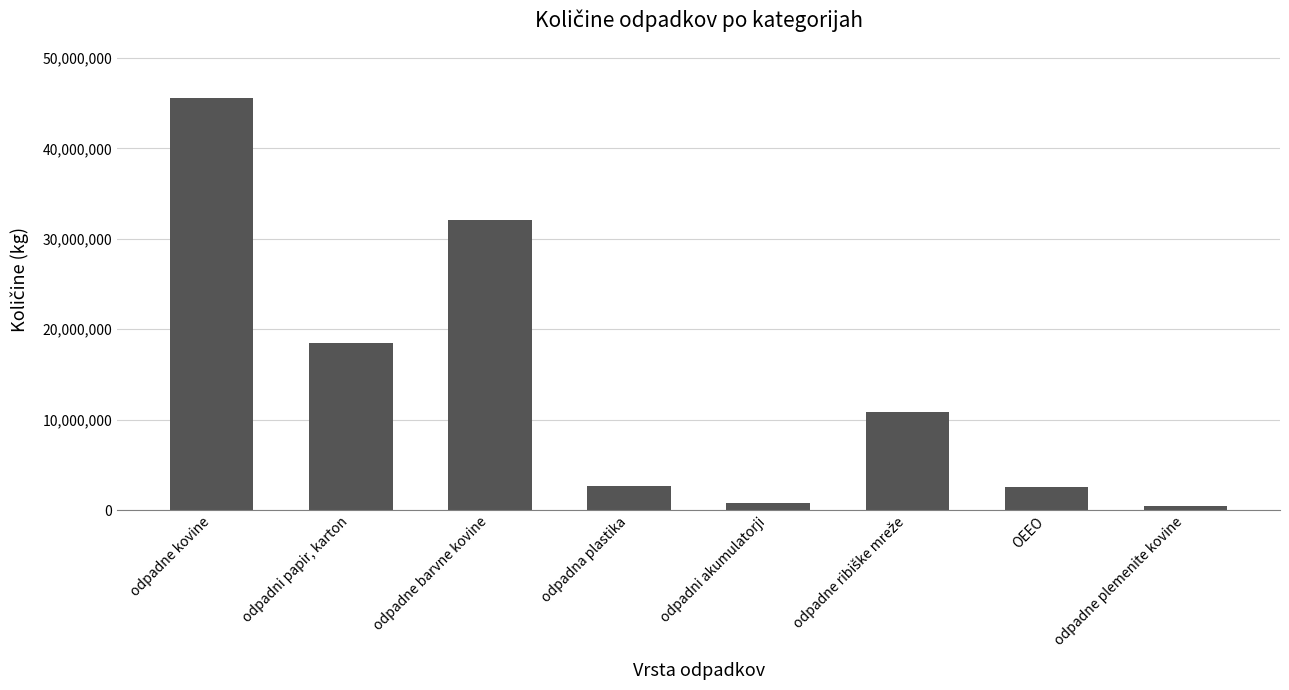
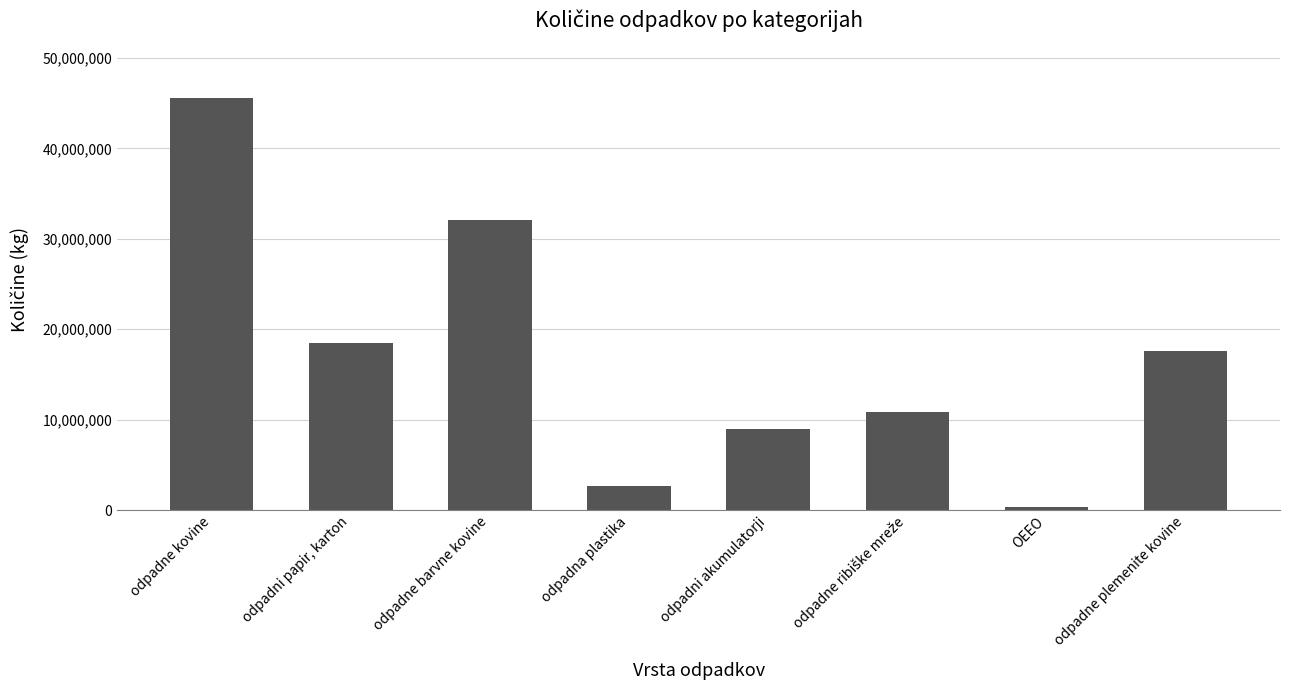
odpadni akumulatorji: 1,000,000 -> 9,000,000
OEEO: 3,000,000 -> 0
odpadne plemenite kovine: 0 -> 18,000,000
